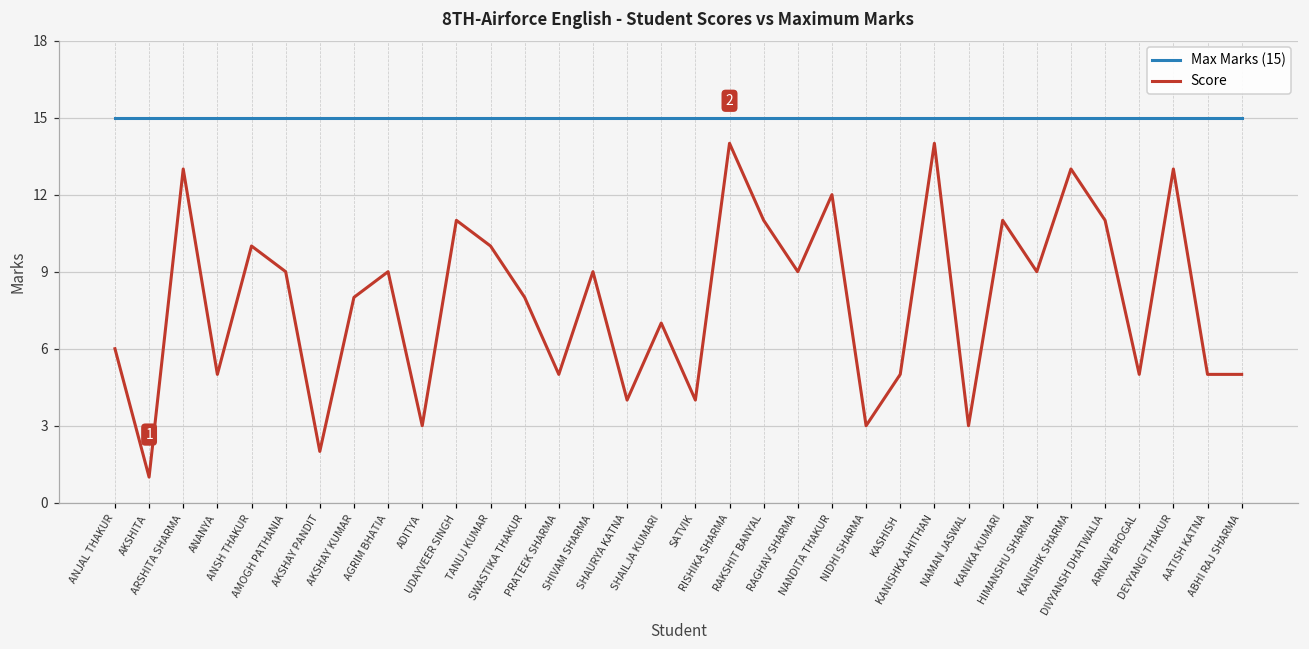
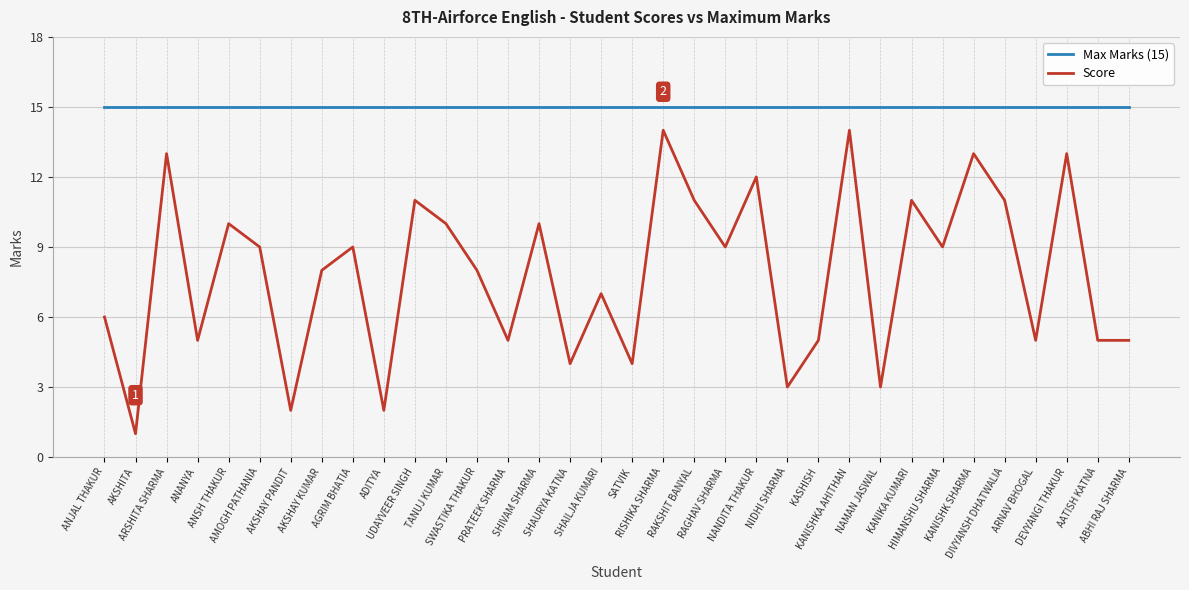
Score, ADITYA: 3 -> 2
Score, SHIVAM SHARMA: 9 -> 10
